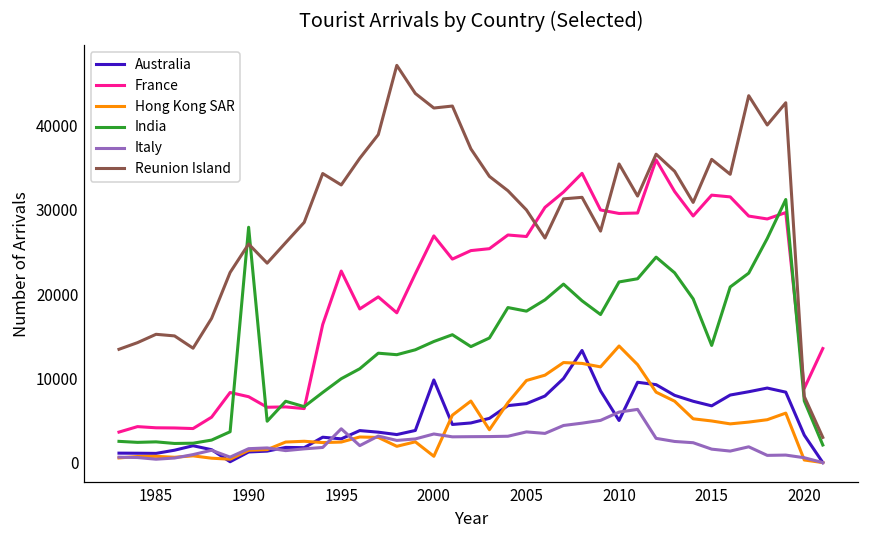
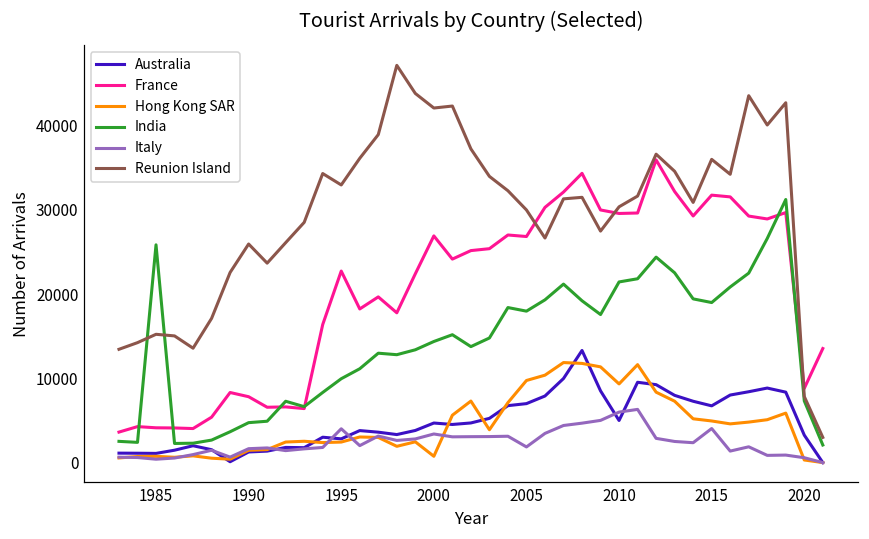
India, 1985: 2000 -> 26000
India, 1990: 28000 -> 5000
Australia, 2000: 10000 -> 5000
Italy, 2005: 4000 -> 2000
Hong Kong SAR, 2010: 14000 -> 9000
Reunion Island, 2010: 35000 -> 30000
India, 2015: 14000 -> 19000
Italy, 2015: 2000 -> 4000
